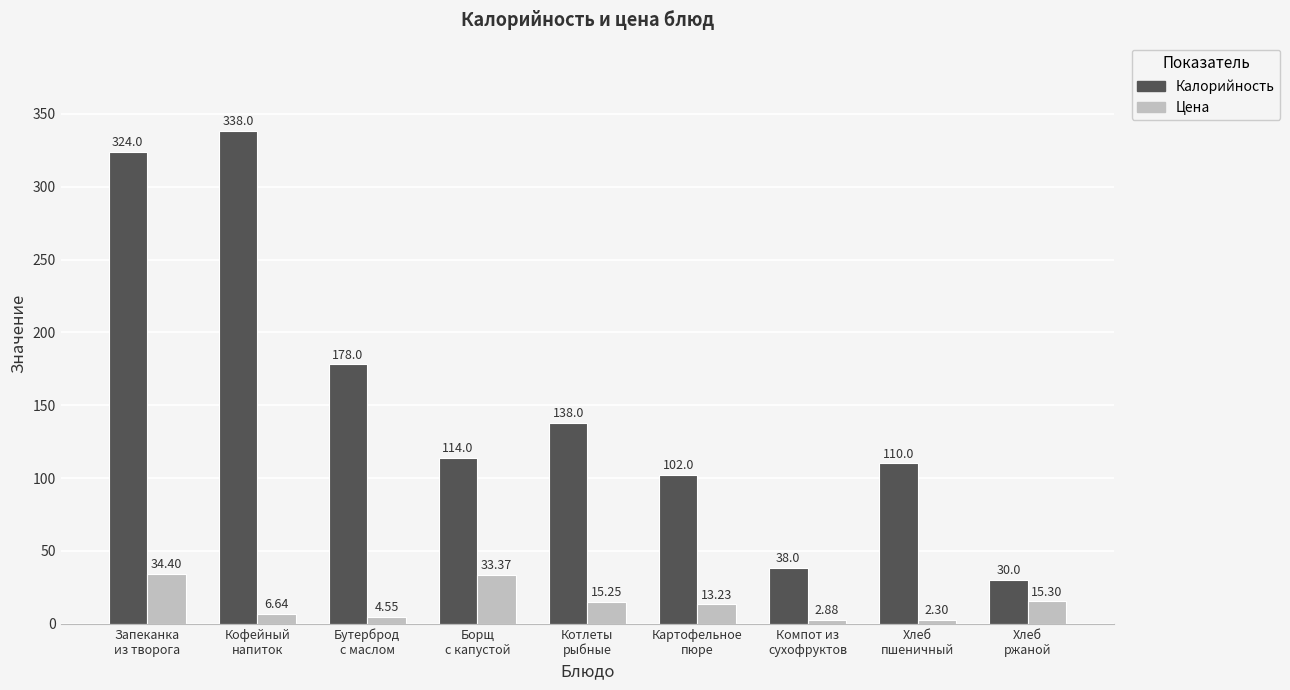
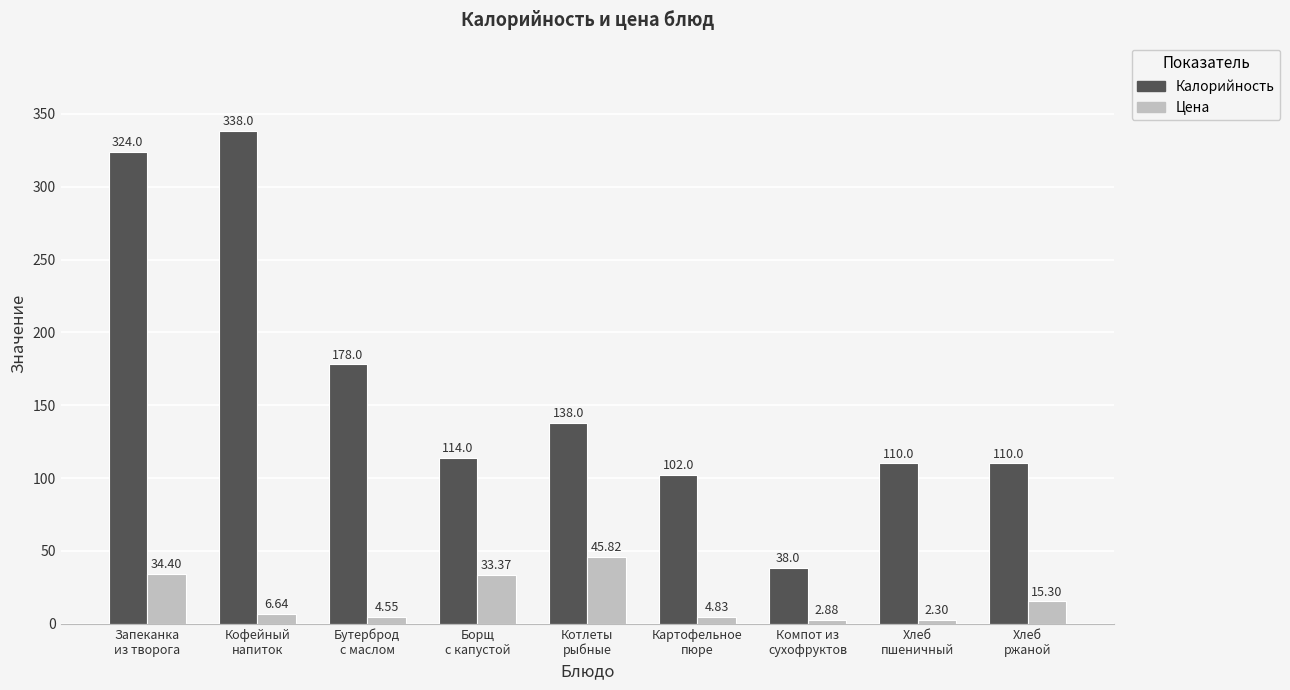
Цена, Котлеты рыбные: 15.25 -> 45.82
Цена, Картофельное пюре: 13.23 -> 4.83
Калорийность, Хлеб ржаной: 30.0 -> 110.0
